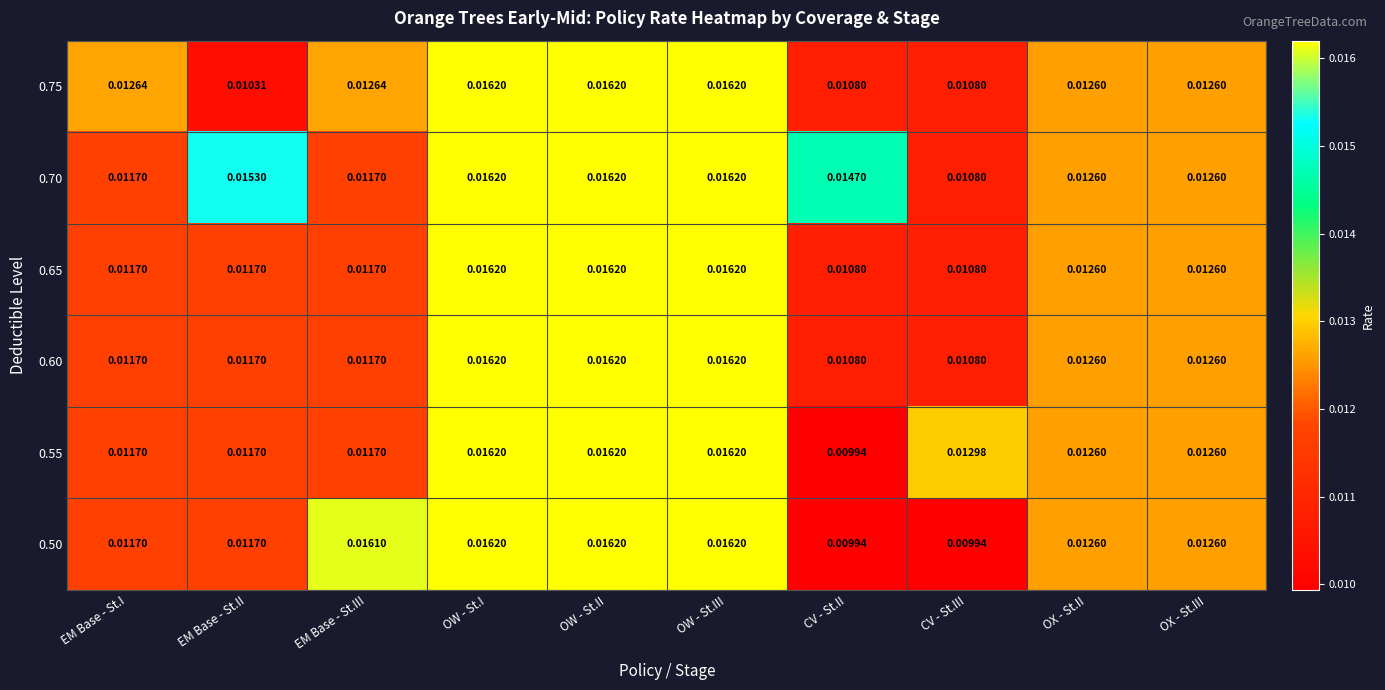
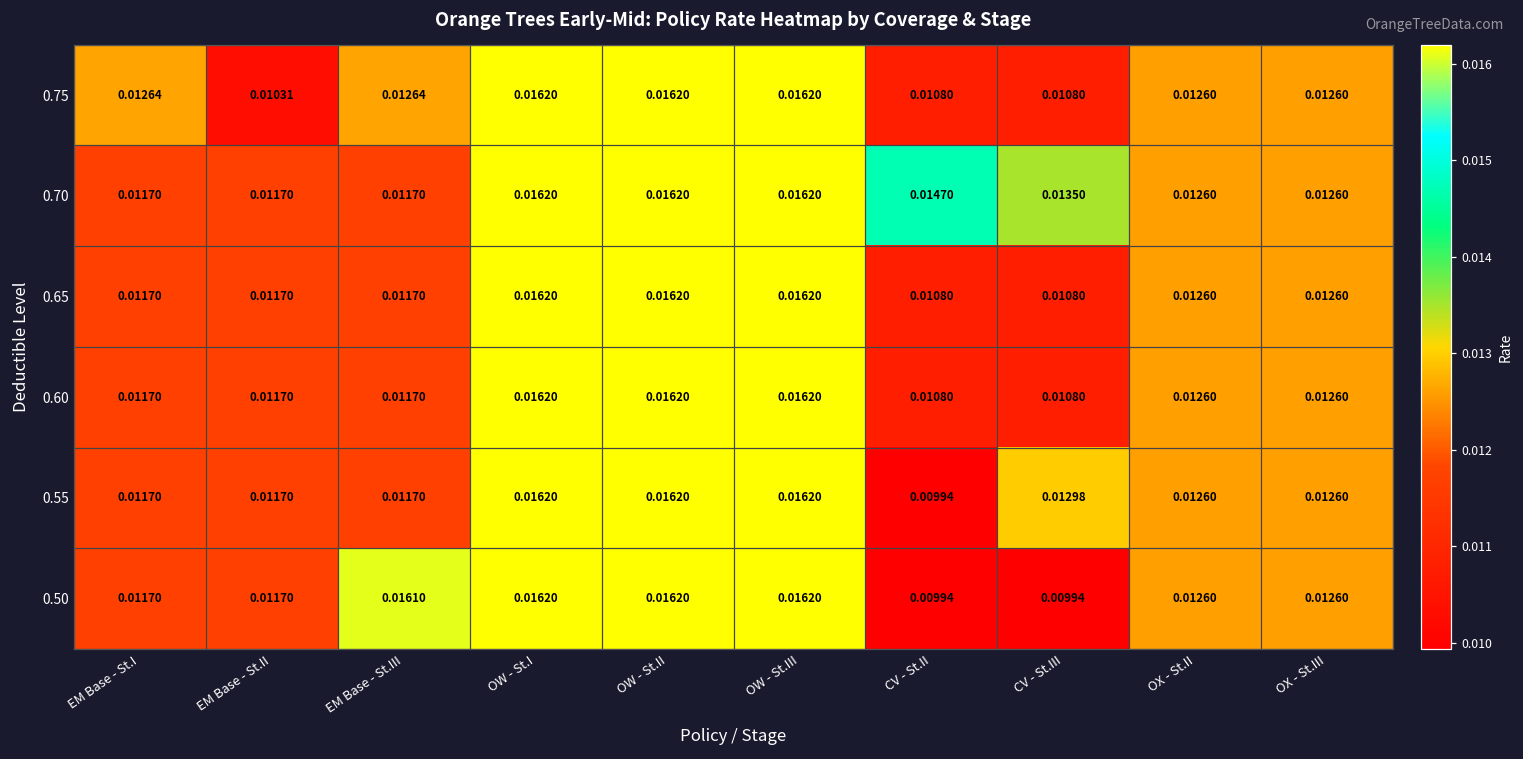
0.70, EM Base - St.II: 0.01530 -> 0.01170
0.70, CV - St.III: 0.01080 -> 0.01350
